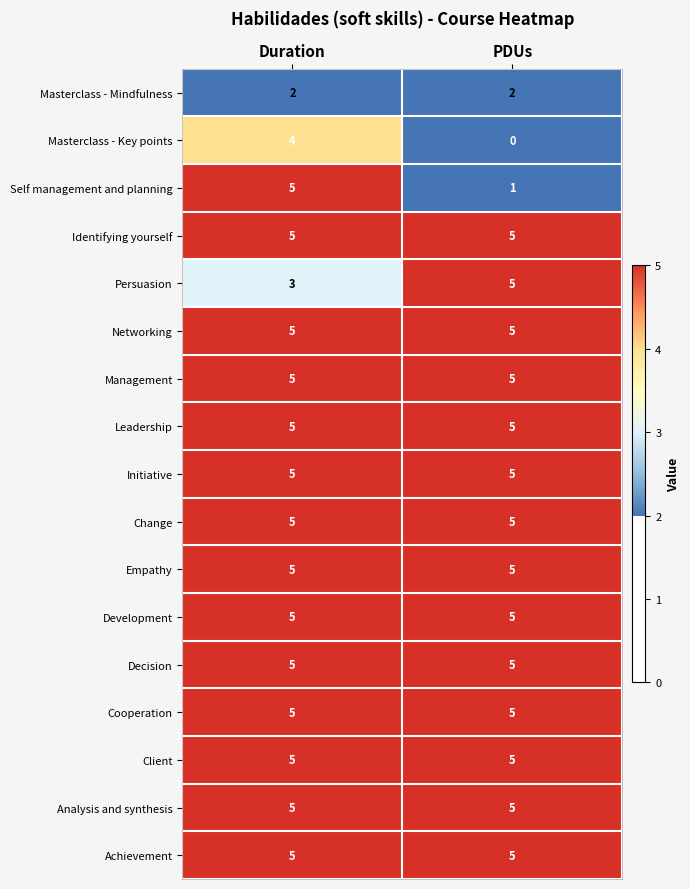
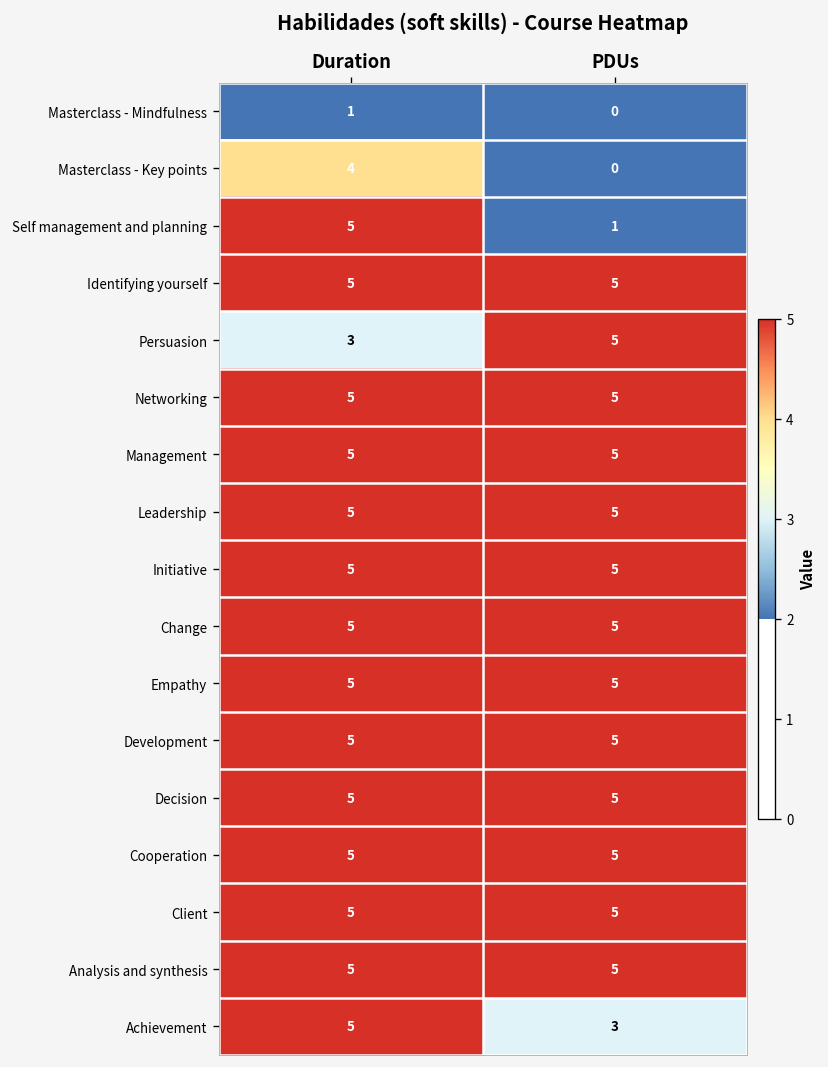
Masterclass - Mindfulness, Duration: 2 -> 1
Masterclass - Mindfulness, PDUs: 2 -> 0
Achievement, PDUs: 5 -> 3
